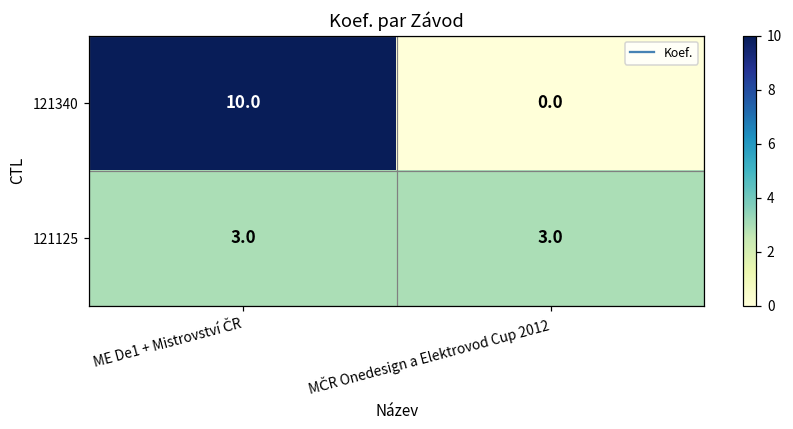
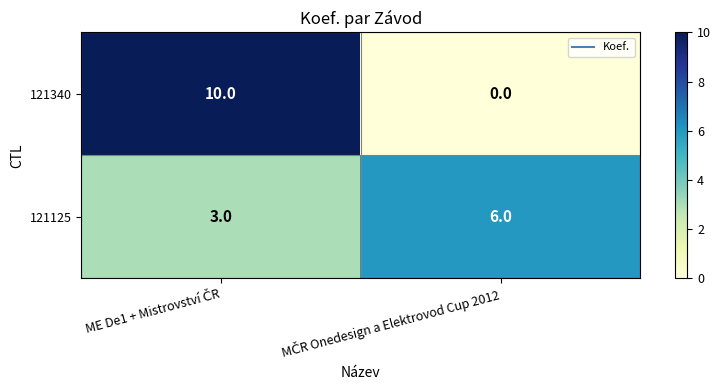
121125, MČR Onedesign a Elektrovod Cup 2012: 3.0 -> 6.0
